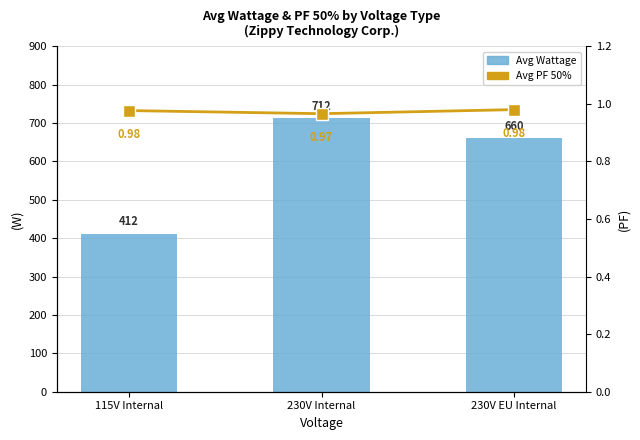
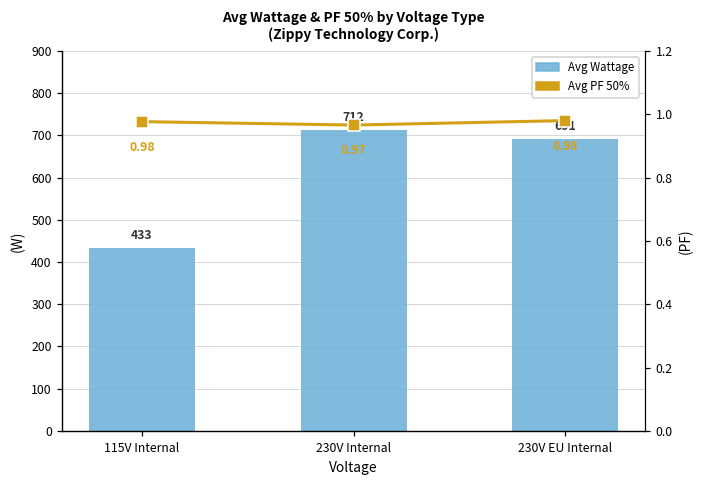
Avg Wattage, 115V Internal: 412 -> 433
Avg Wattage, 230V EU Internal: 660 -> 691
